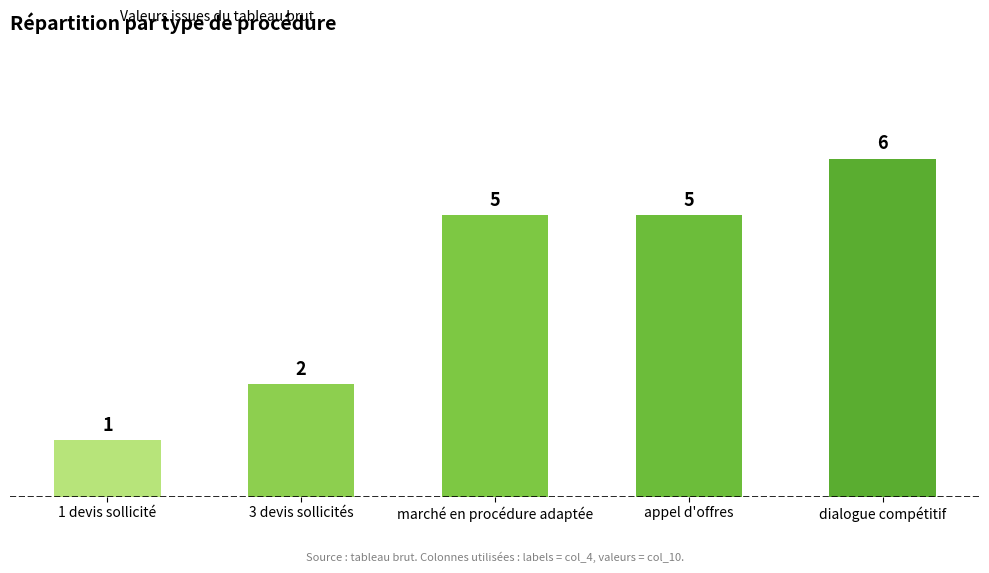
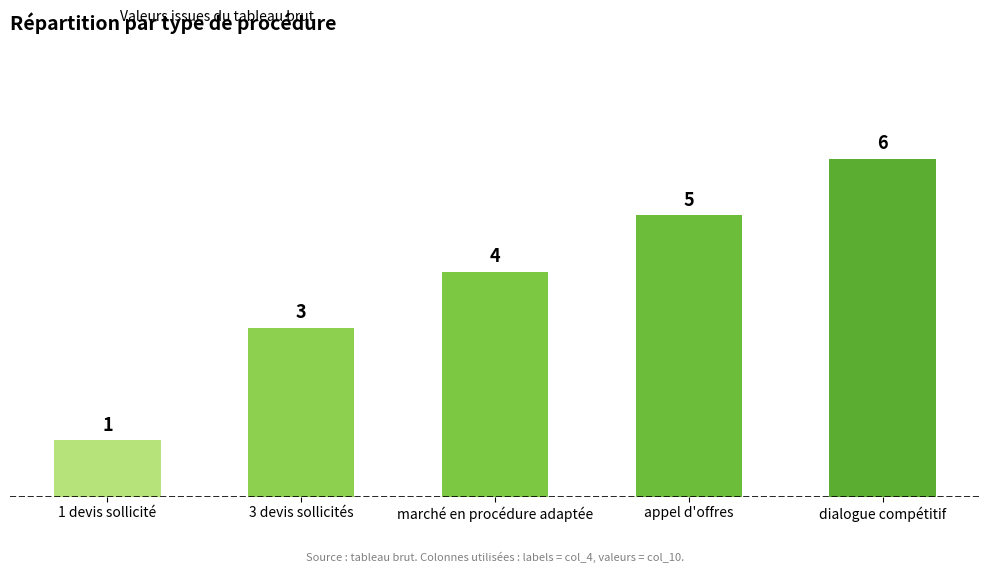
3 devis sollicités: 2 -> 3
marché en procédure adaptée: 5 -> 4
